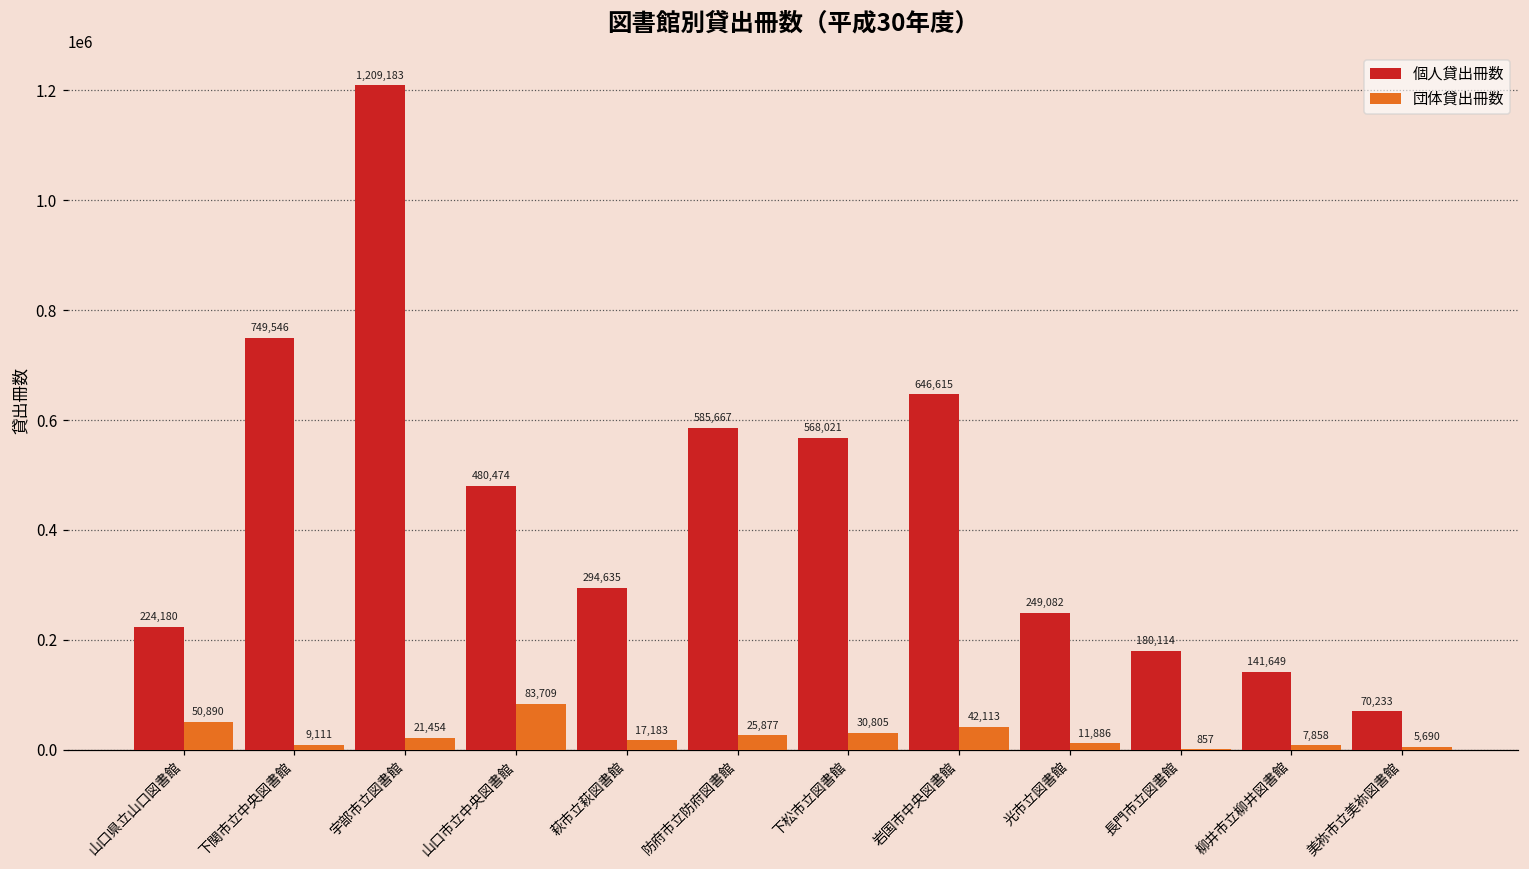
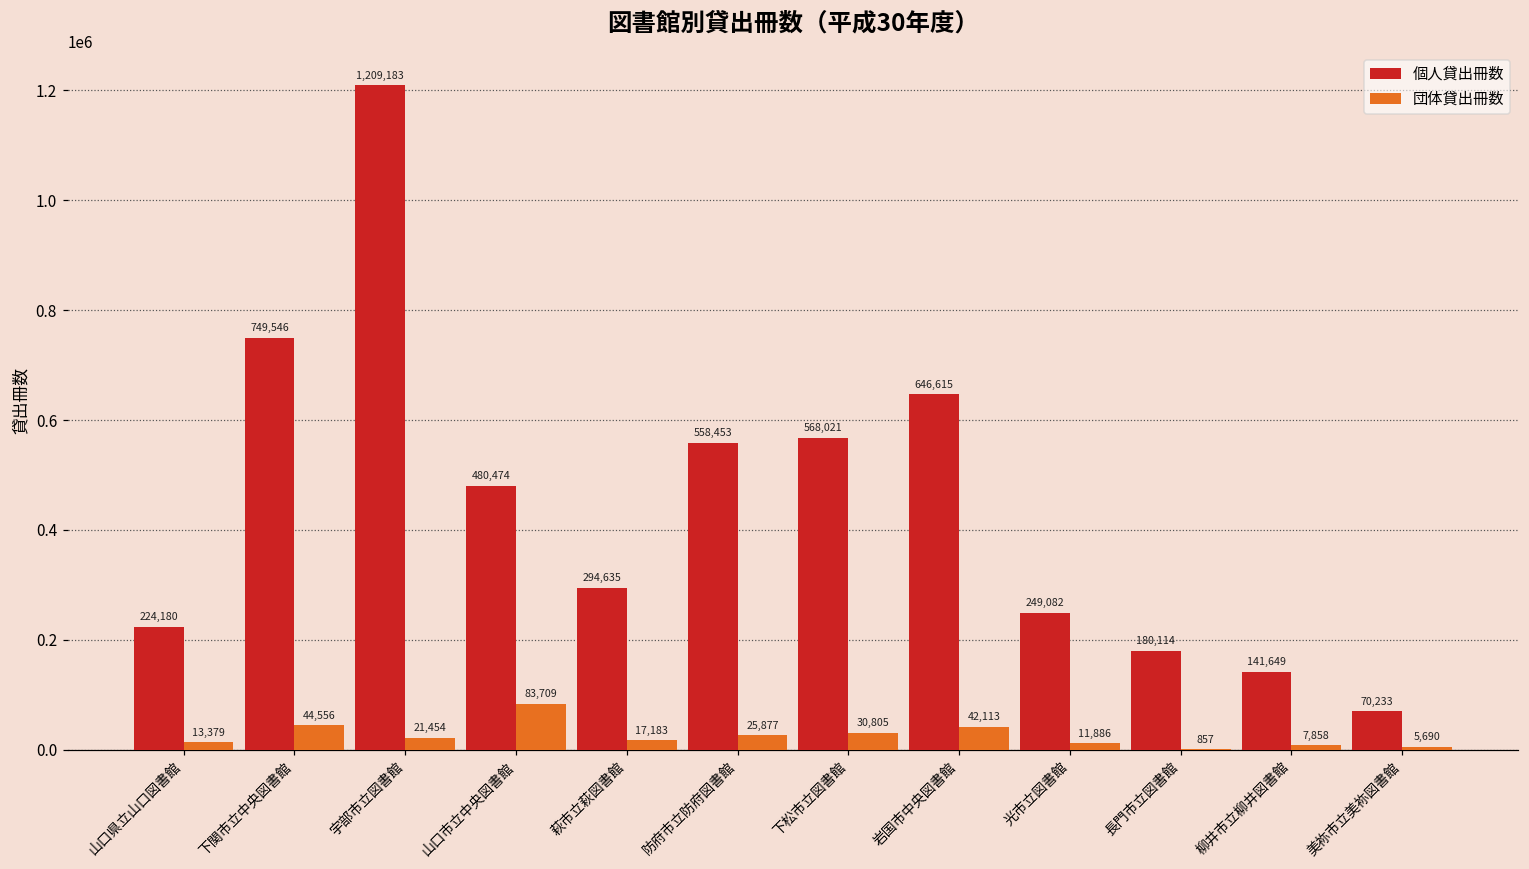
団体貸出冊数, 山口県立山口図書館: 50,890 -> 13,379
団体貸出冊数, 下関市立中央図書館: 9,111 -> 44,556
個人貸出冊数, 防府市立防府図書館: 585,667 -> 558,453
